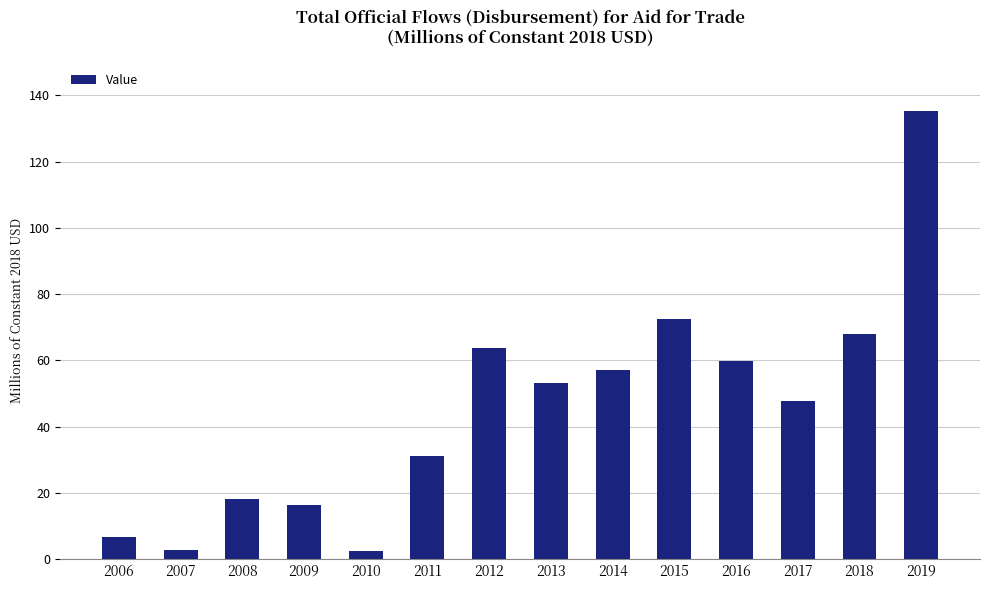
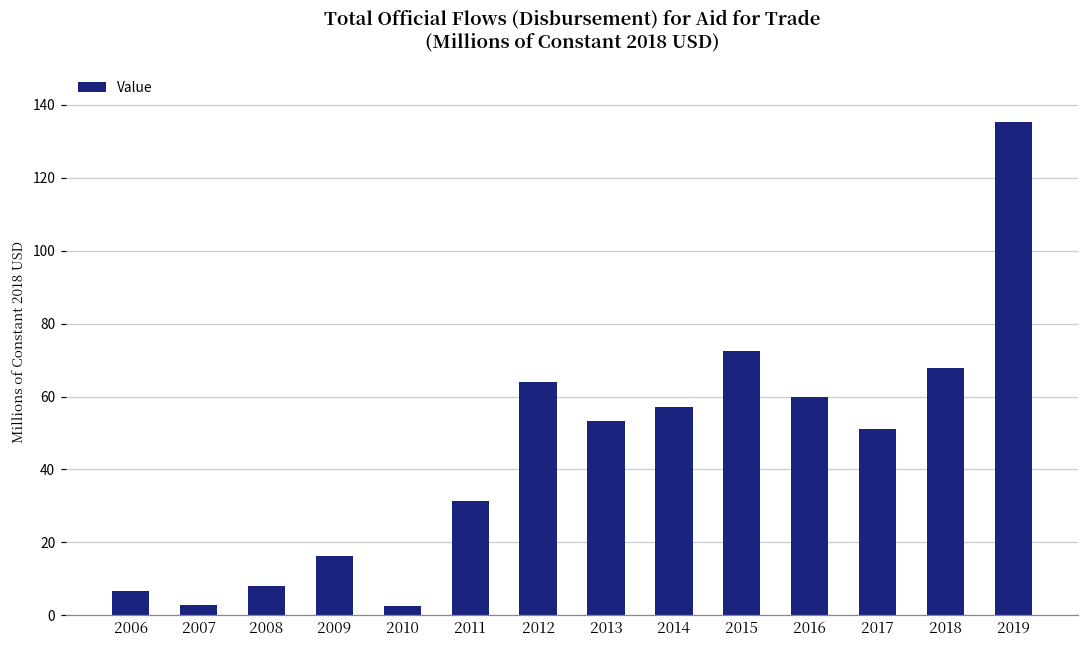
2008: 18 -> 8
2017: 48 -> 51
